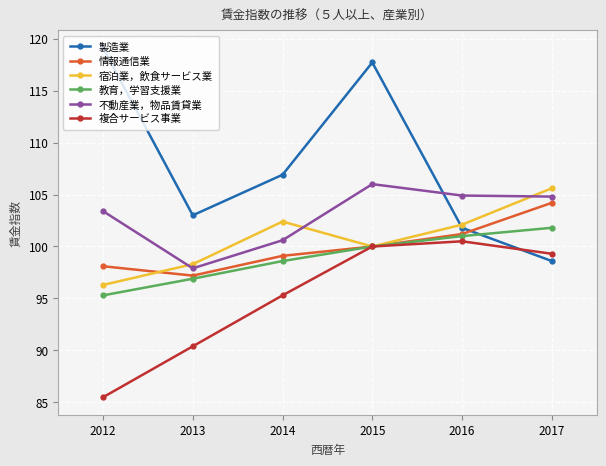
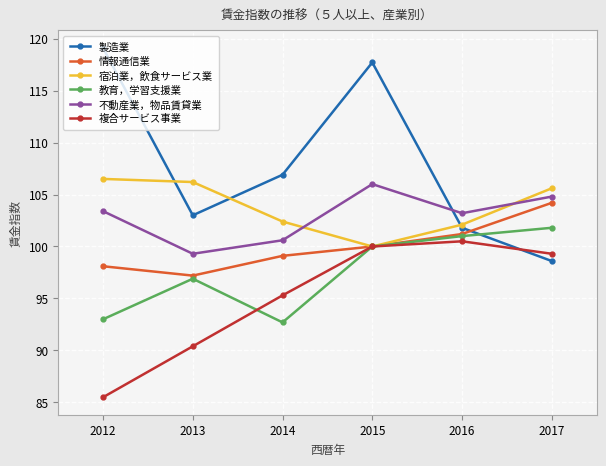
宿泊業，飲食サービス業, 2012: 96.3 -> 106.5
教育，学習支援業, 2012: 95.3 -> 93.0
宿泊業，飲食サービス業, 2013: 98.3 -> 106.2
不動産業，物品賃貸業, 2013: 97.9 -> 99.3
教育，学習支援業, 2014: 98.6 -> 92.7
不動産業，物品賃貸業, 2016: 104.9 -> 103.2
